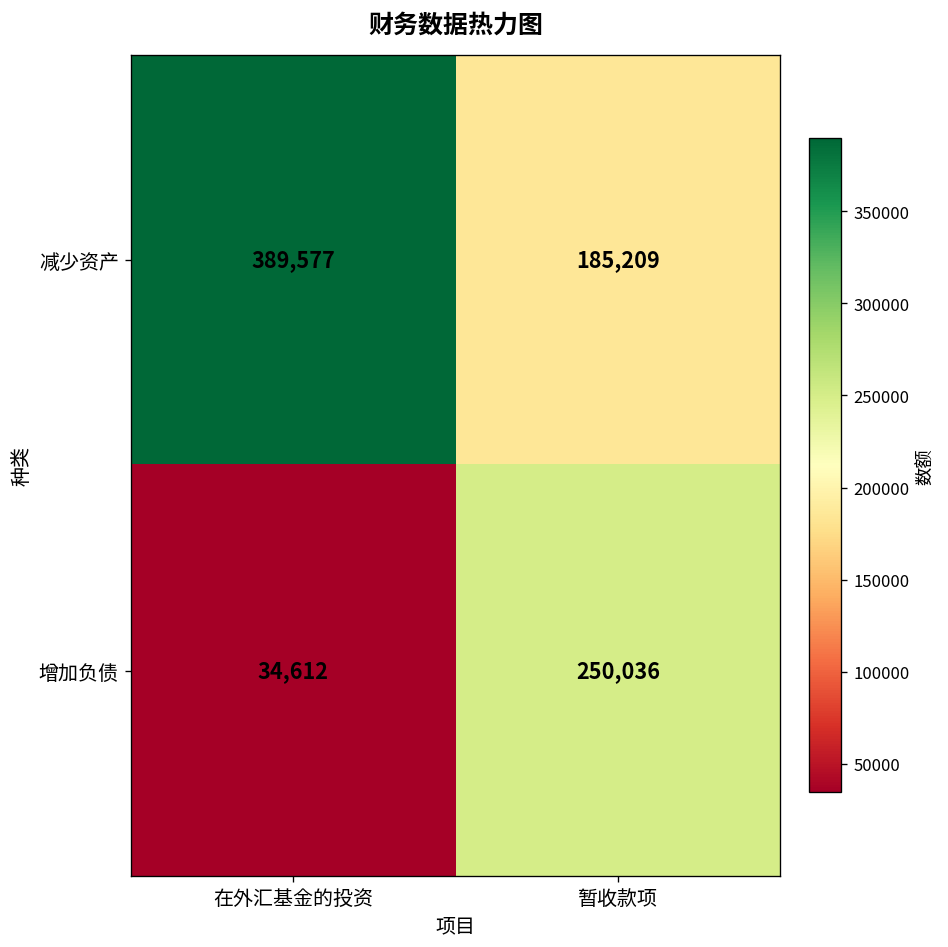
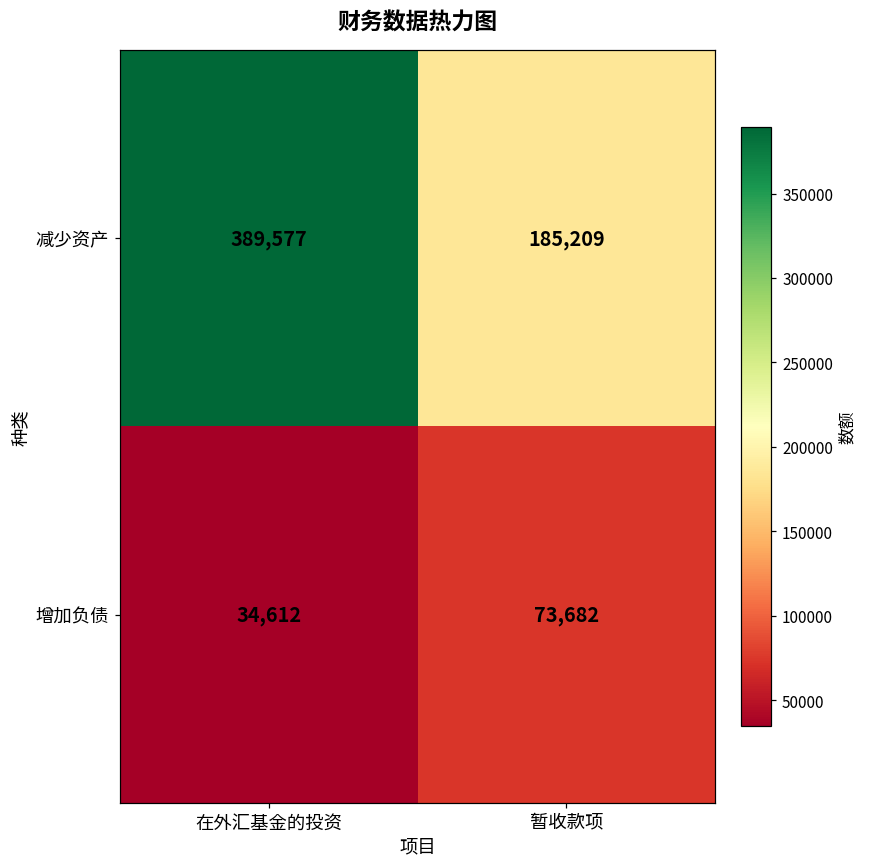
增加负债, 暂收款项: 250,036 -> 73,682
